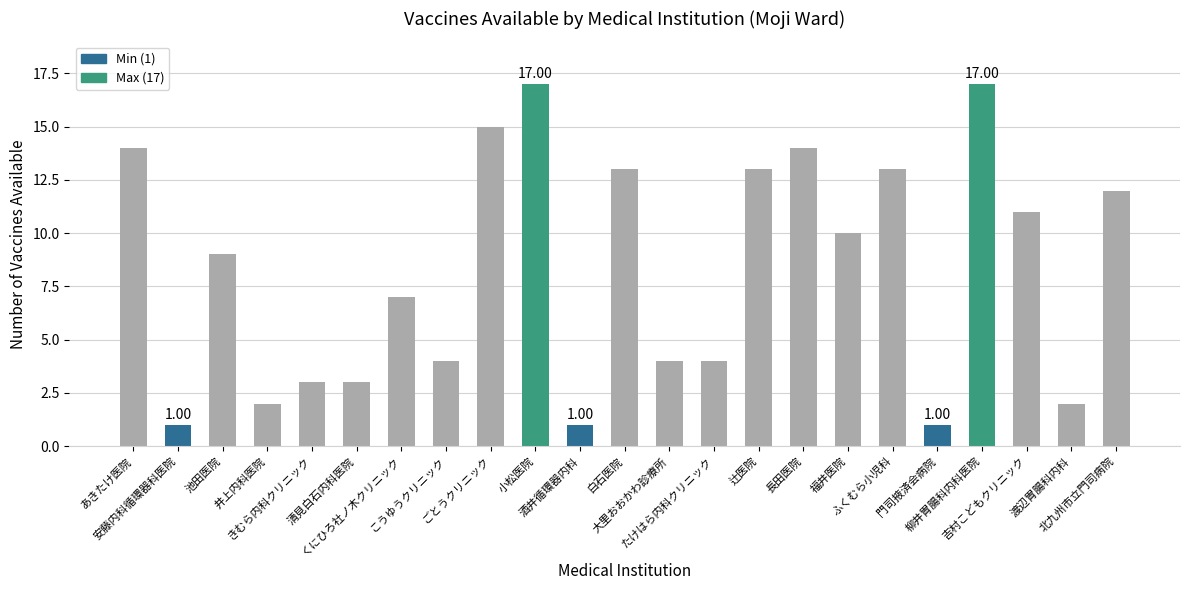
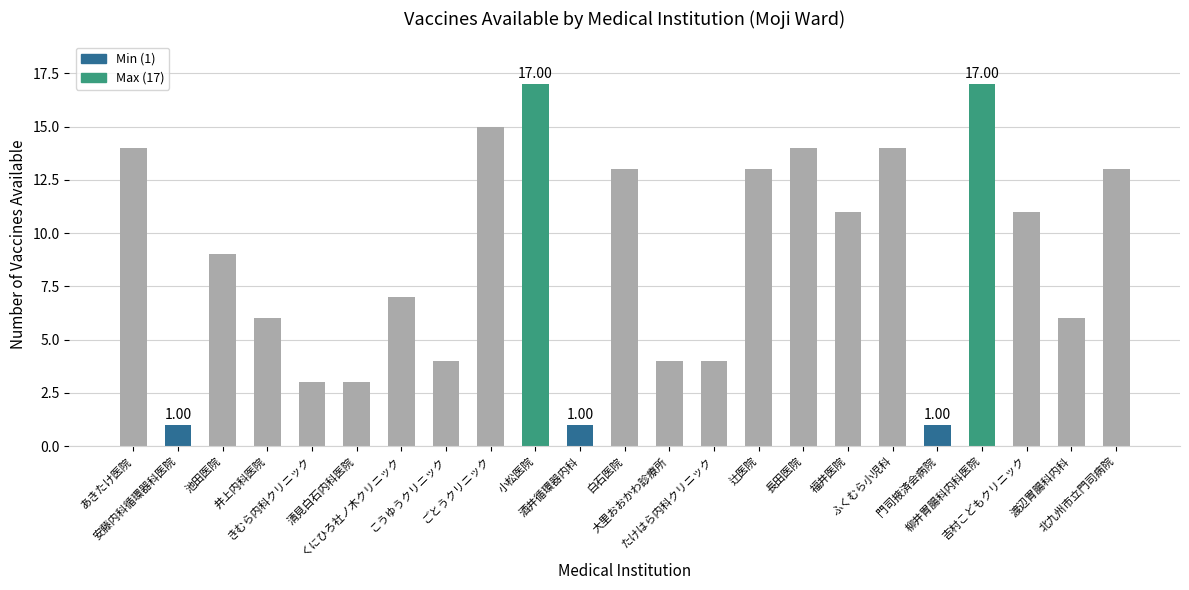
井上内科医院: 2 -> 6
福井医院: 10 -> 11
ふくむら小児科: 13 -> 14
渡辺胃腸科内科: 2 -> 6
北九州市立門司病院: 12 -> 13
